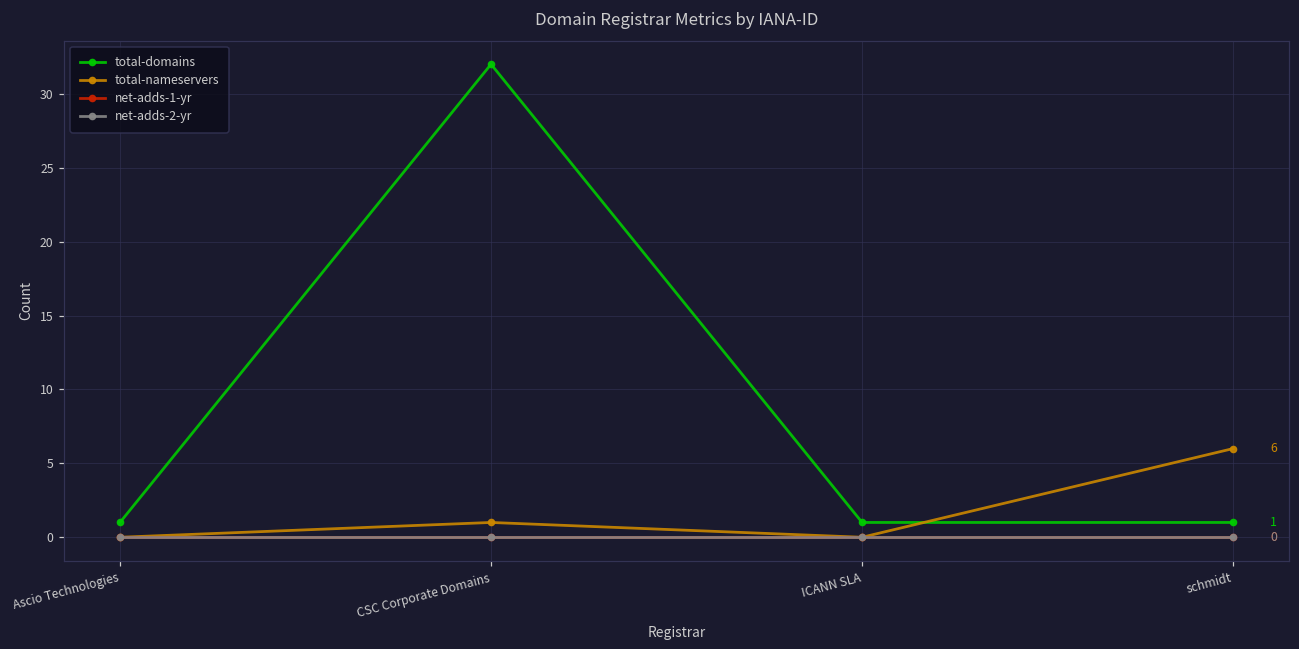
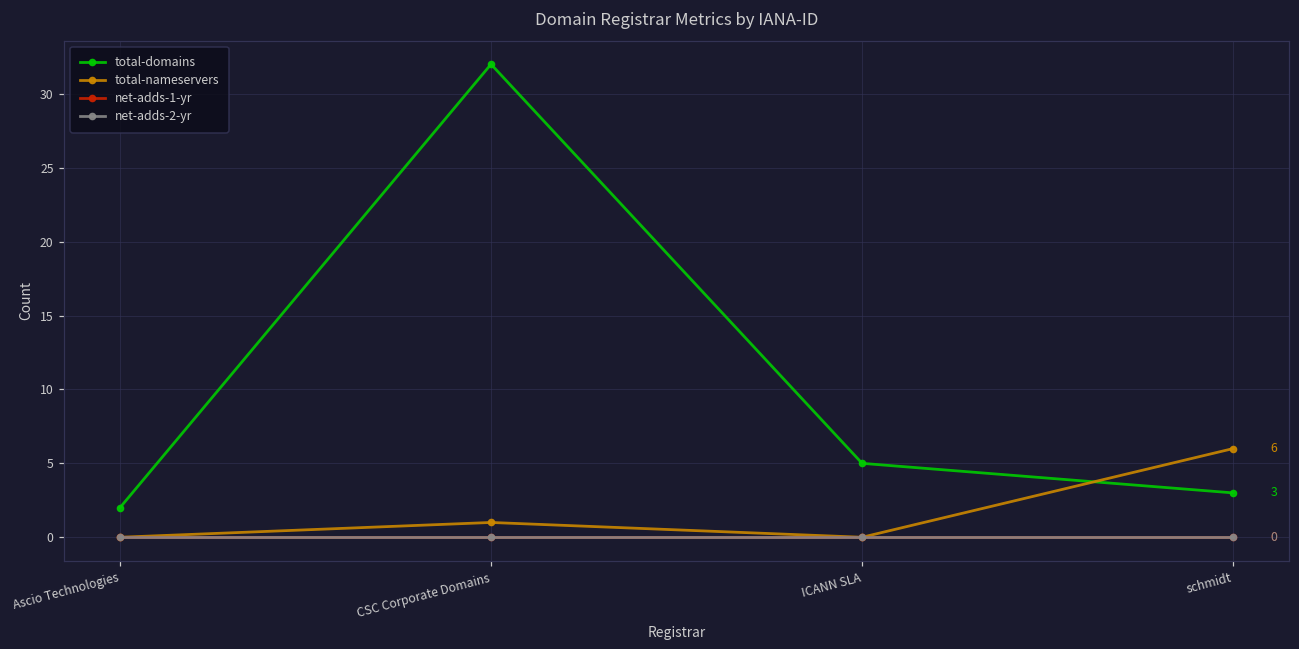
total-domains, Ascio Technologies: 1 -> 2
total-domains, ICANN SLA: 1 -> 5
total-domains, schmidt: 1 -> 3
